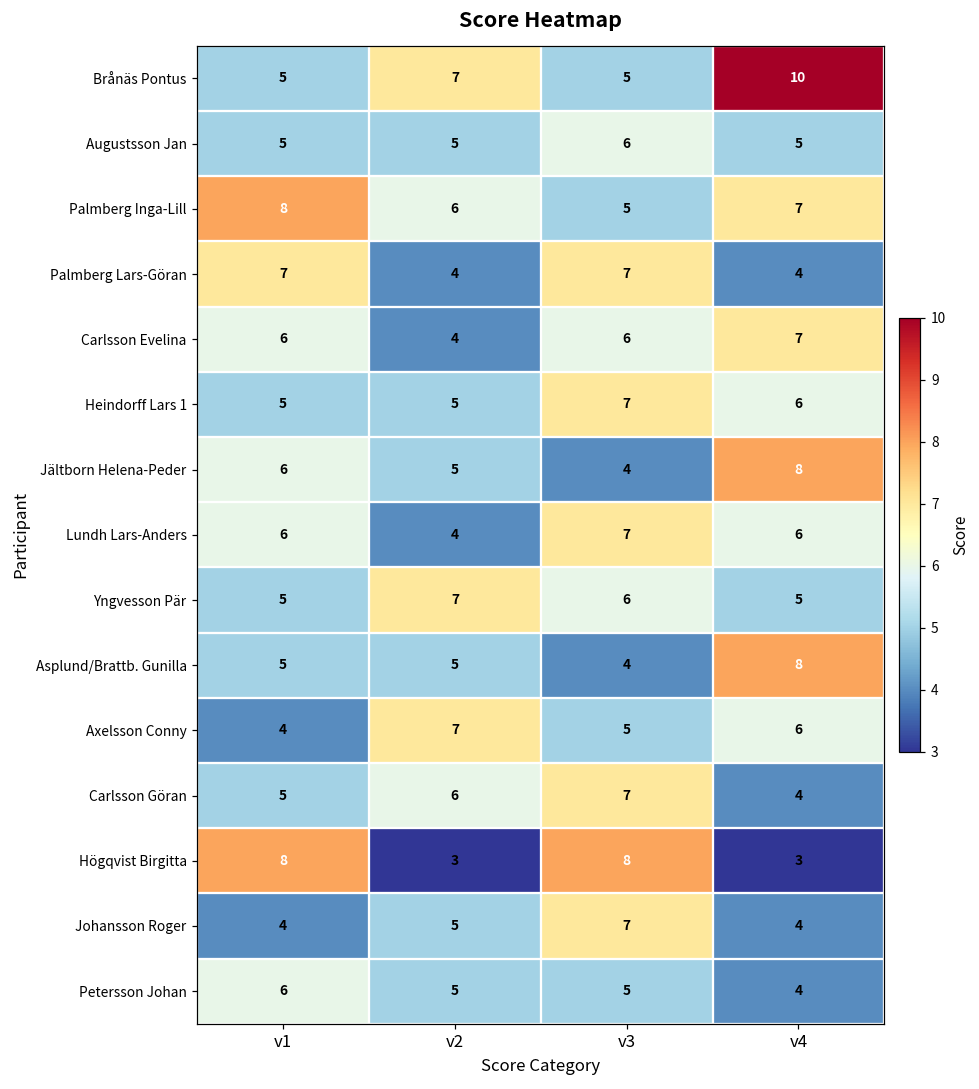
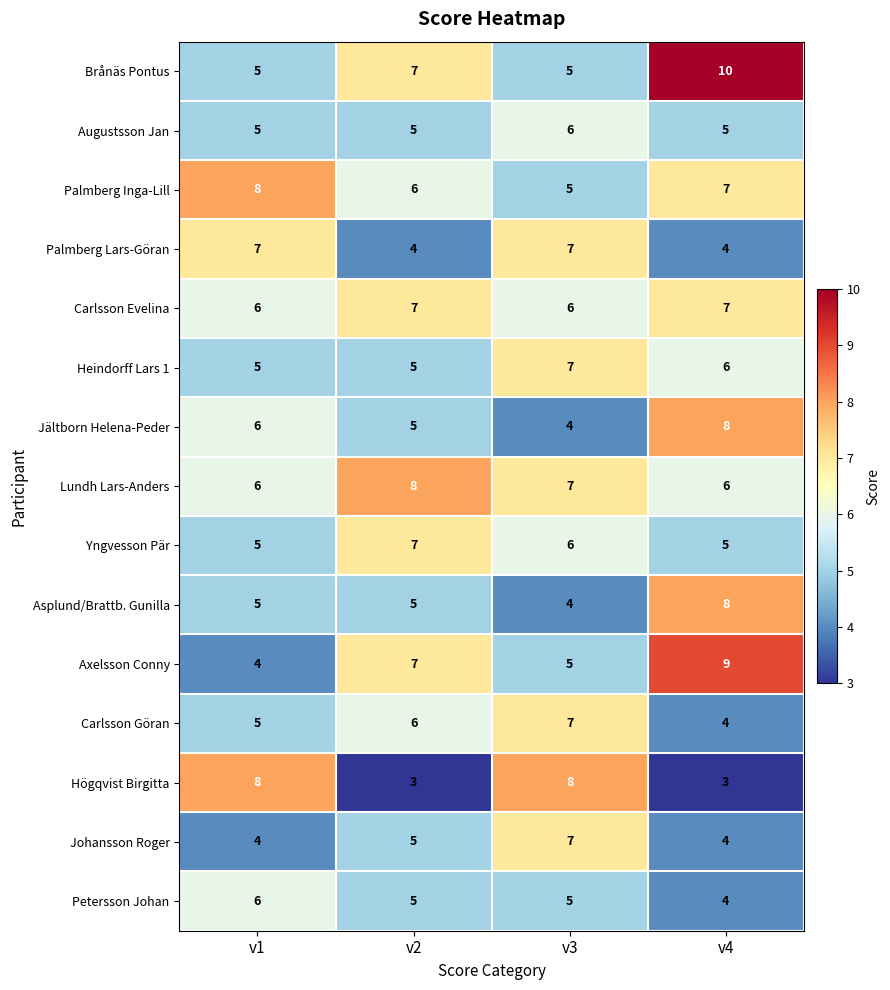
Carlsson Evelina, v2: 4 -> 7
Lundh Lars-Anders, v2: 4 -> 8
Axelsson Conny, v4: 6 -> 9
